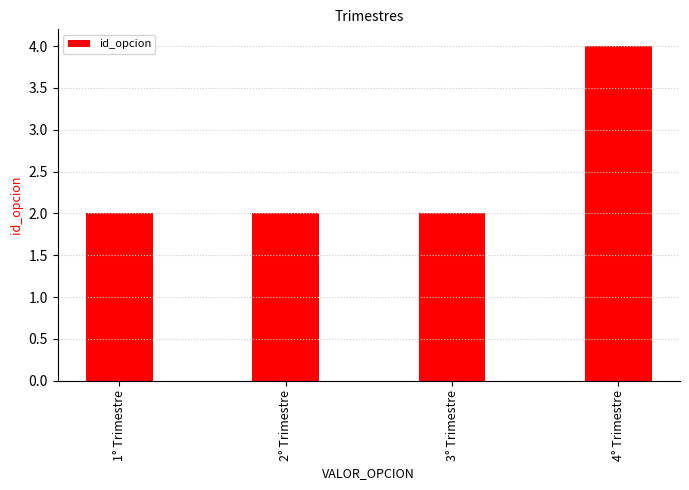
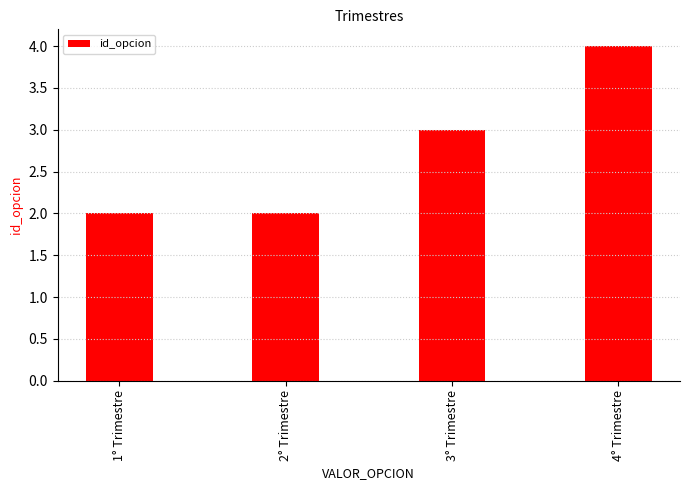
3° Trimestre: 2 -> 3
